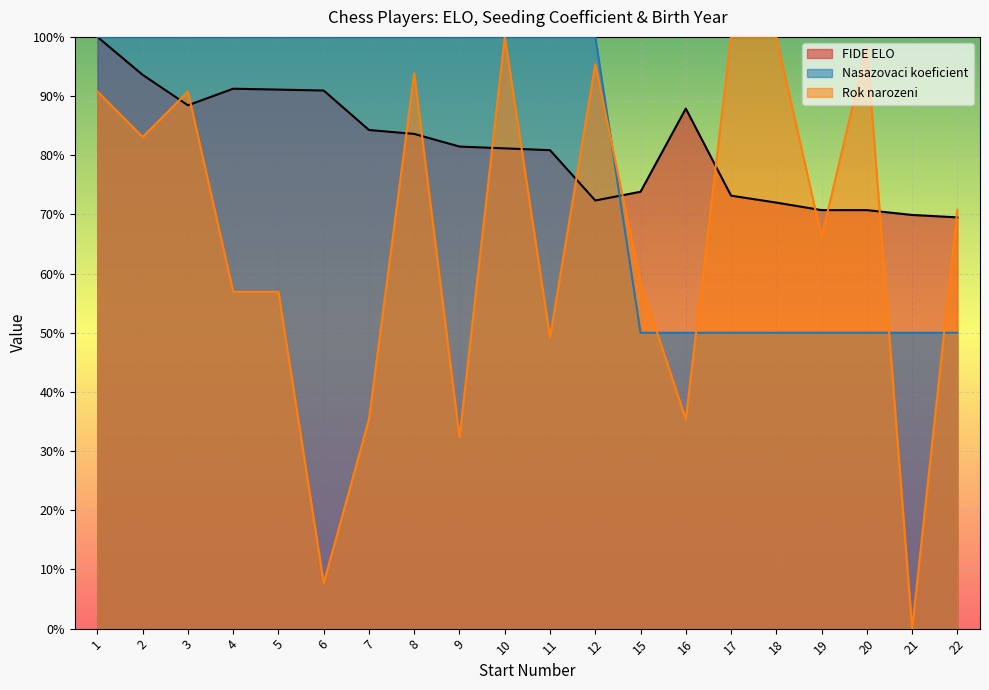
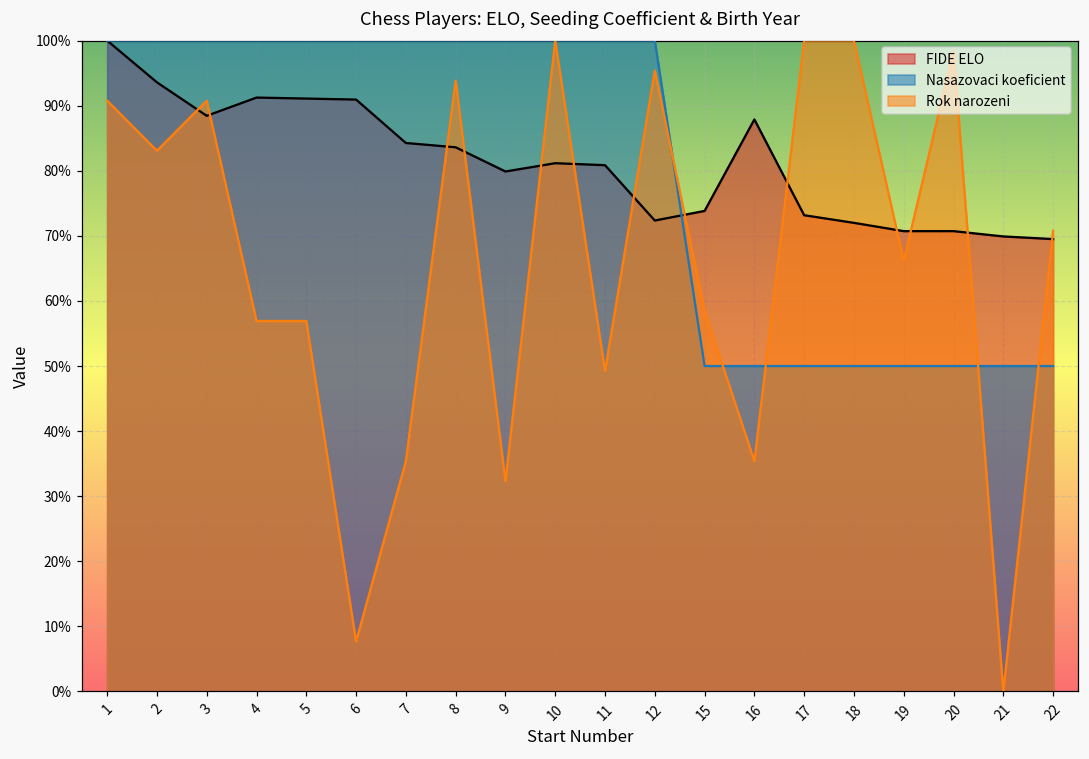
FIDE ELO, 9: 81% -> 80%
